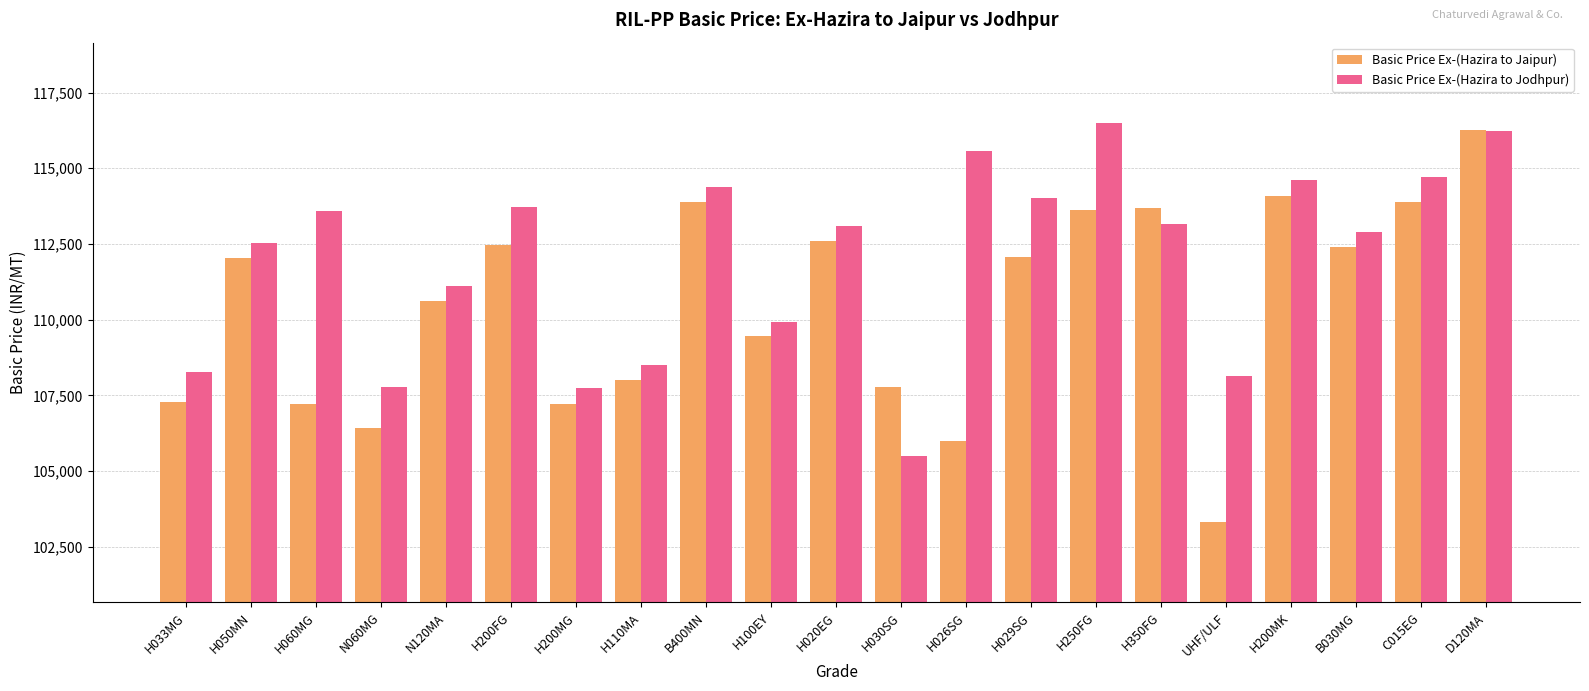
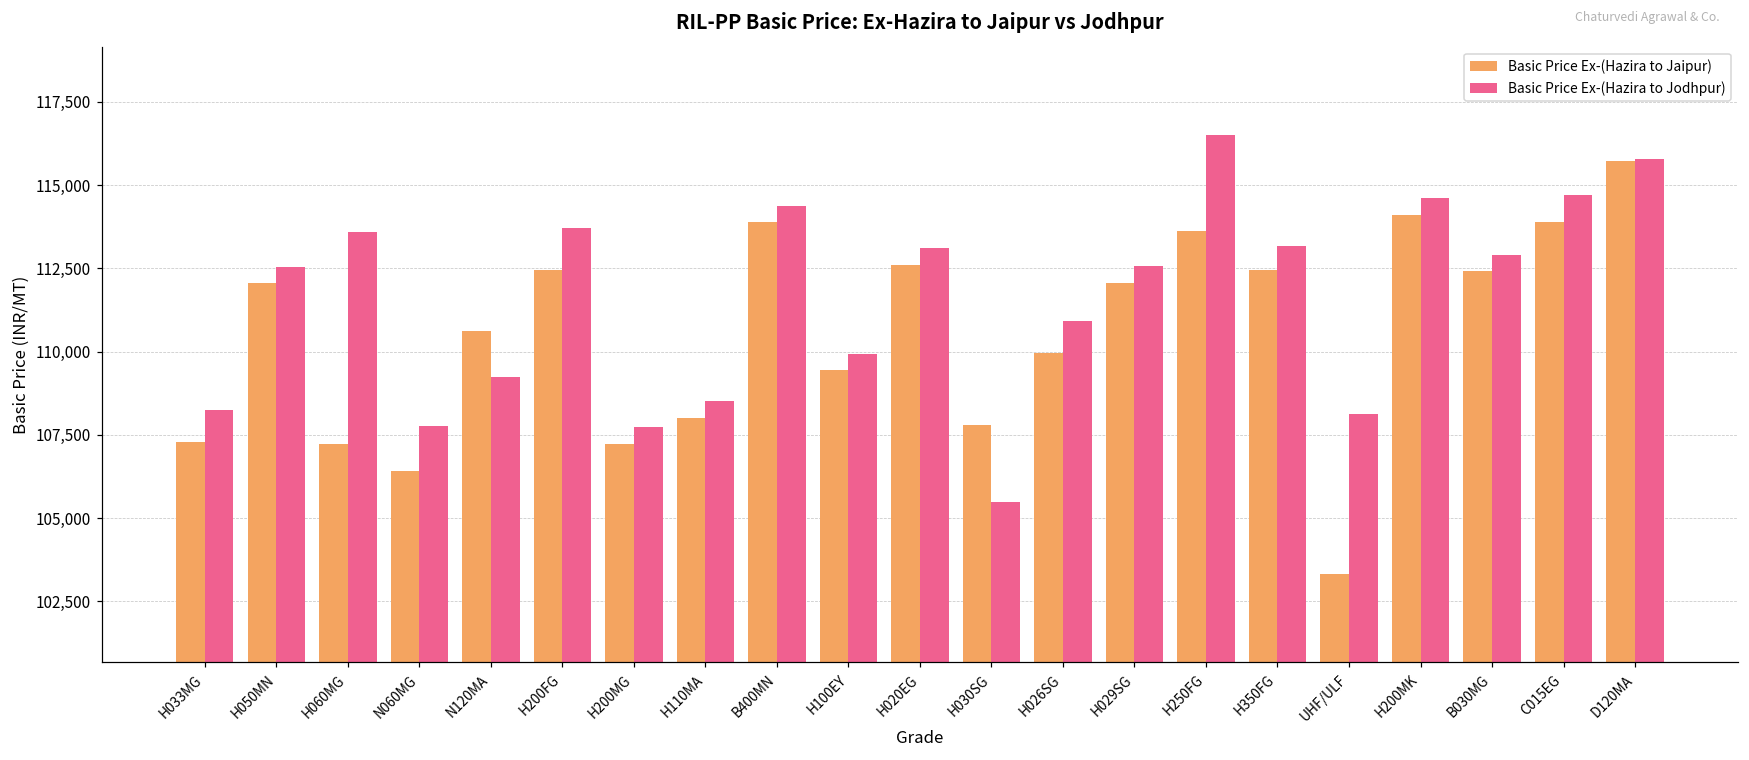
Basic Price Ex-(Hazira to Jodhpur), N120MA: 111,100 -> 109,200
Basic Price Ex-(Hazira to Jaipur), H026SG: 106,000 -> 109,900
Basic Price Ex-(Hazira to Jodhpur), H026SG: 115,600 -> 110,900
Basic Price Ex-(Hazira to Jodhpur), H029SG: 114,000 -> 112,600
Basic Price Ex-(Hazira to Jaipur), H350FG: 113,700 -> 112,500
Basic Price Ex-(Hazira to Jaipur), D120MA: 116,300 -> 115,700
Basic Price Ex-(Hazira to Jodhpur), D120MA: 116,200 -> 115,800
